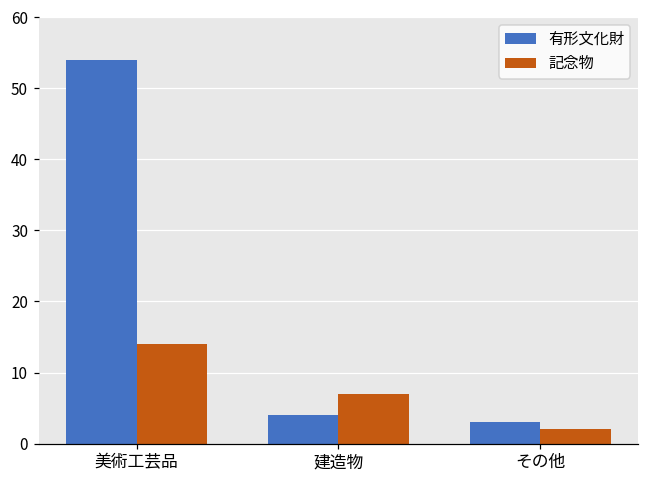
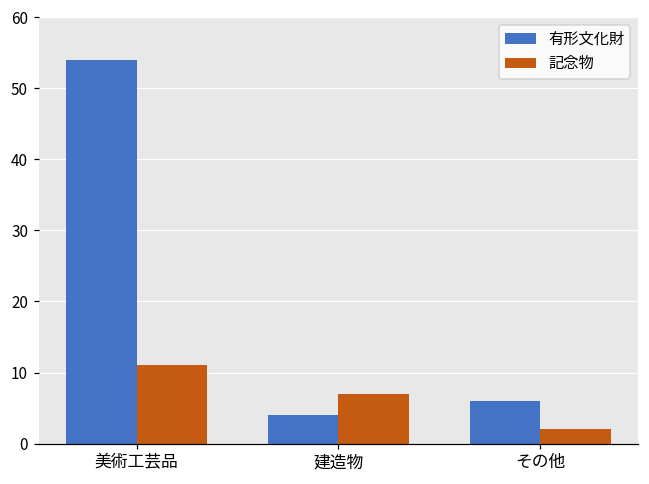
記念物, 美術工芸品: 14 -> 11
有形文化財, その他: 3 -> 6
